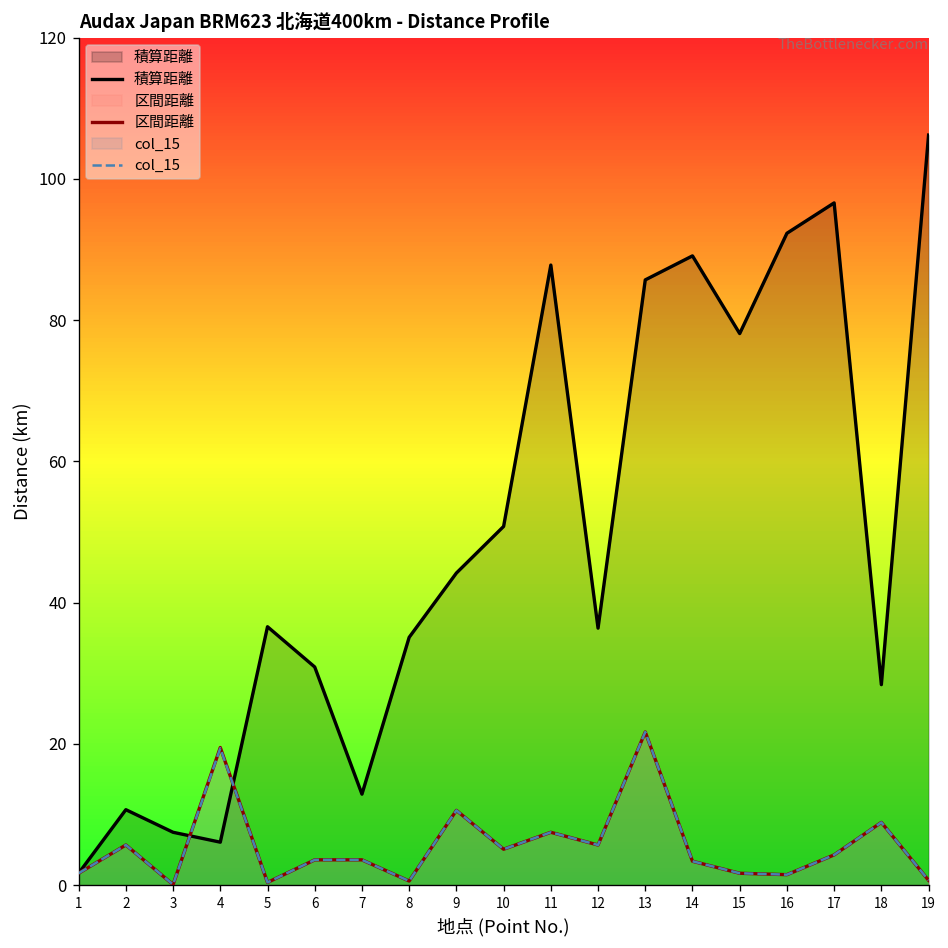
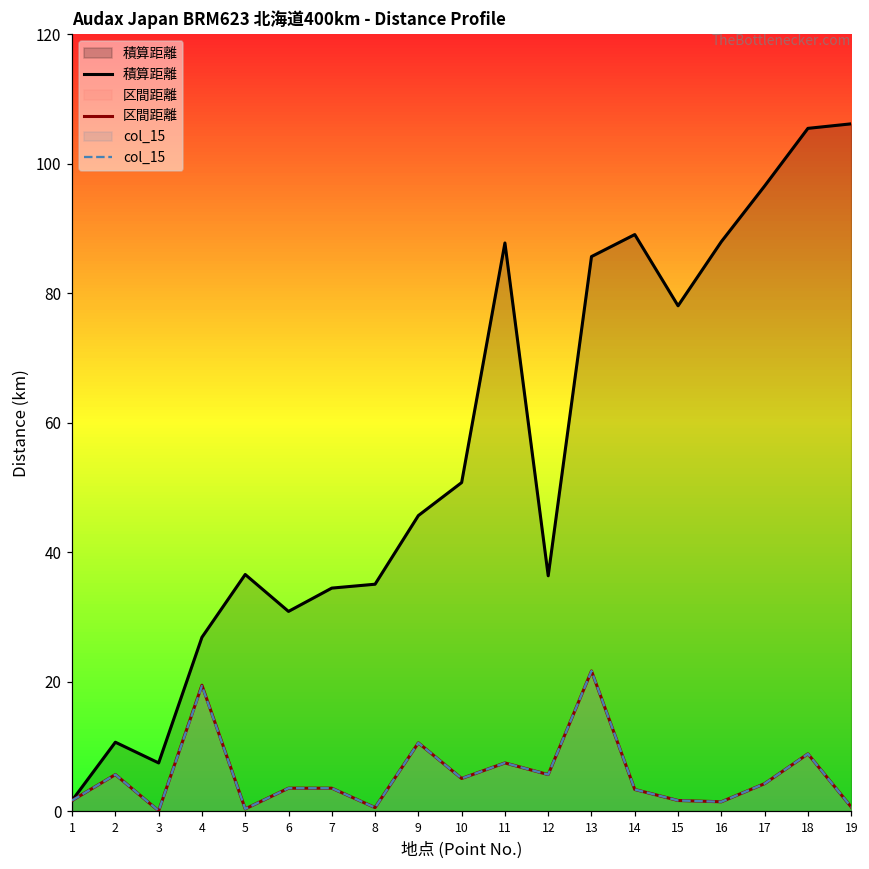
積算距離, 4: 6 -> 27
積算距離, 7: 13 -> 35
積算距離, 9: 44 -> 46
積算距離, 16: 92 -> 88
積算距離, 18: 28 -> 106
